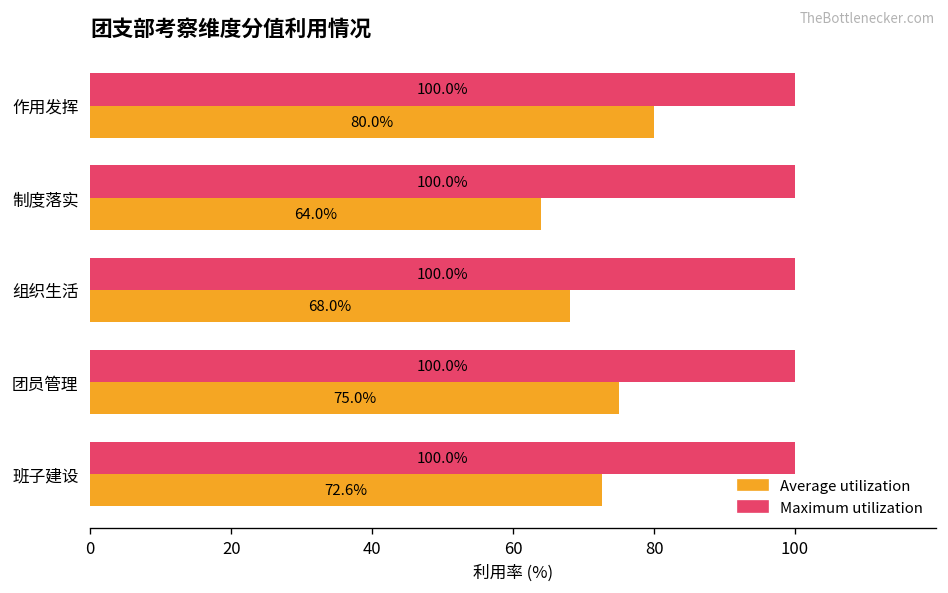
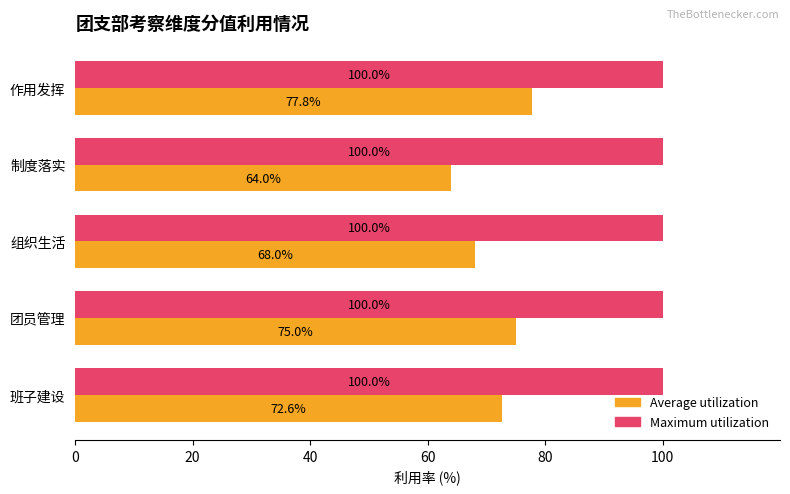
Average utilization, 作用发挥: 80.0% -> 77.8%
